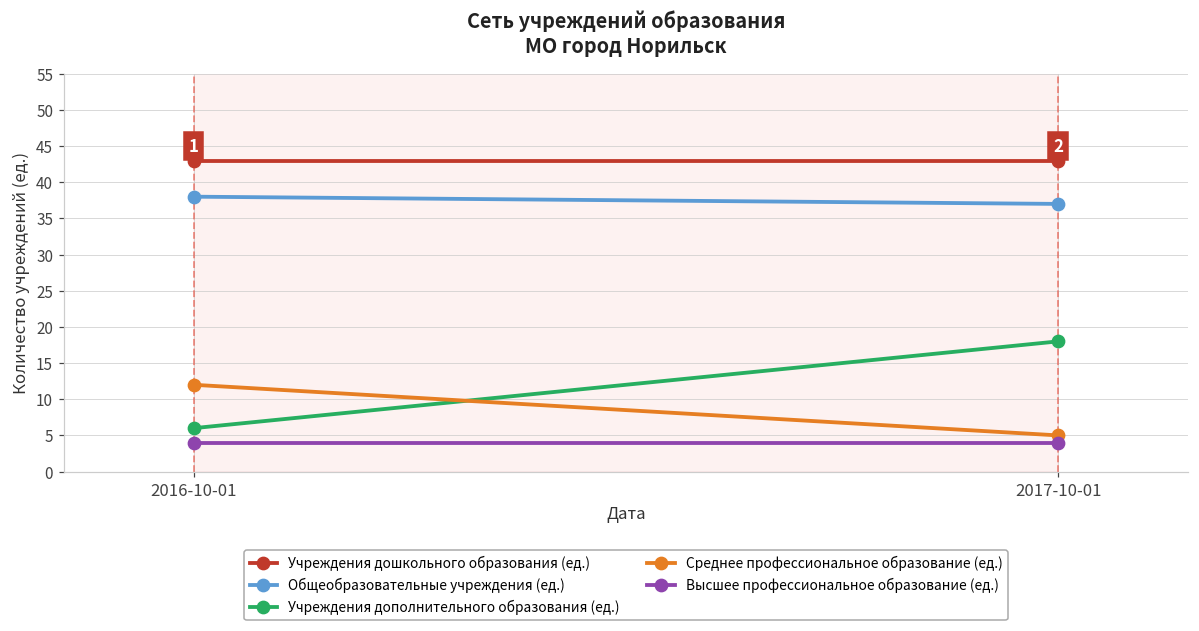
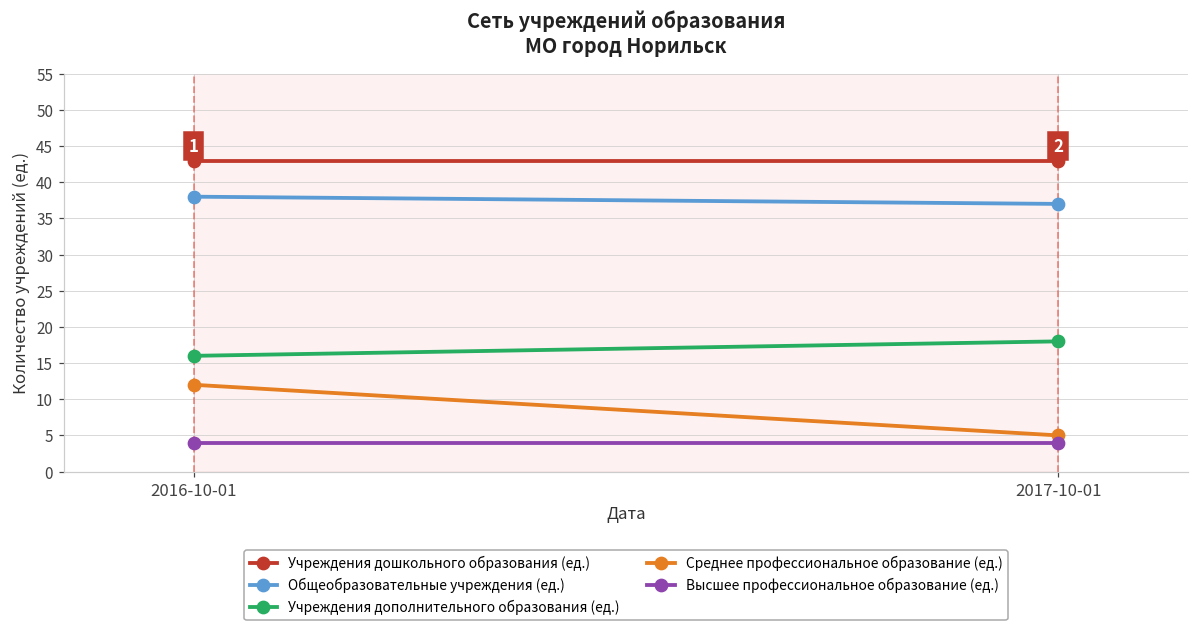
Учреждения дополнительного образования (ед.), 2016-10-01: 6 -> 16
